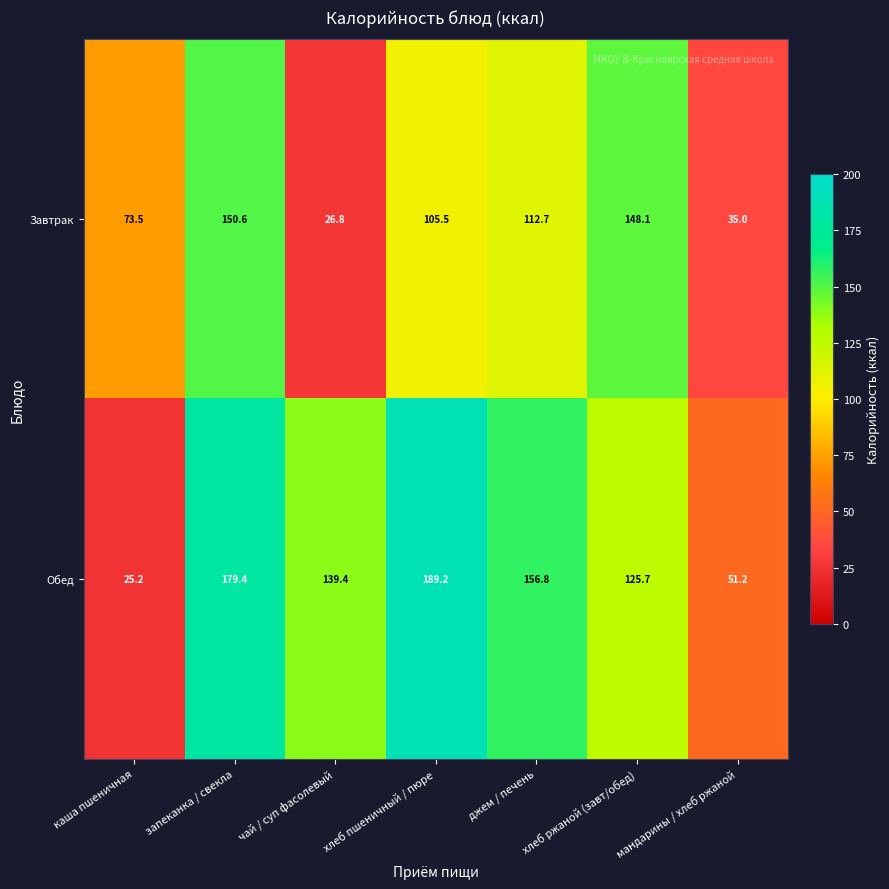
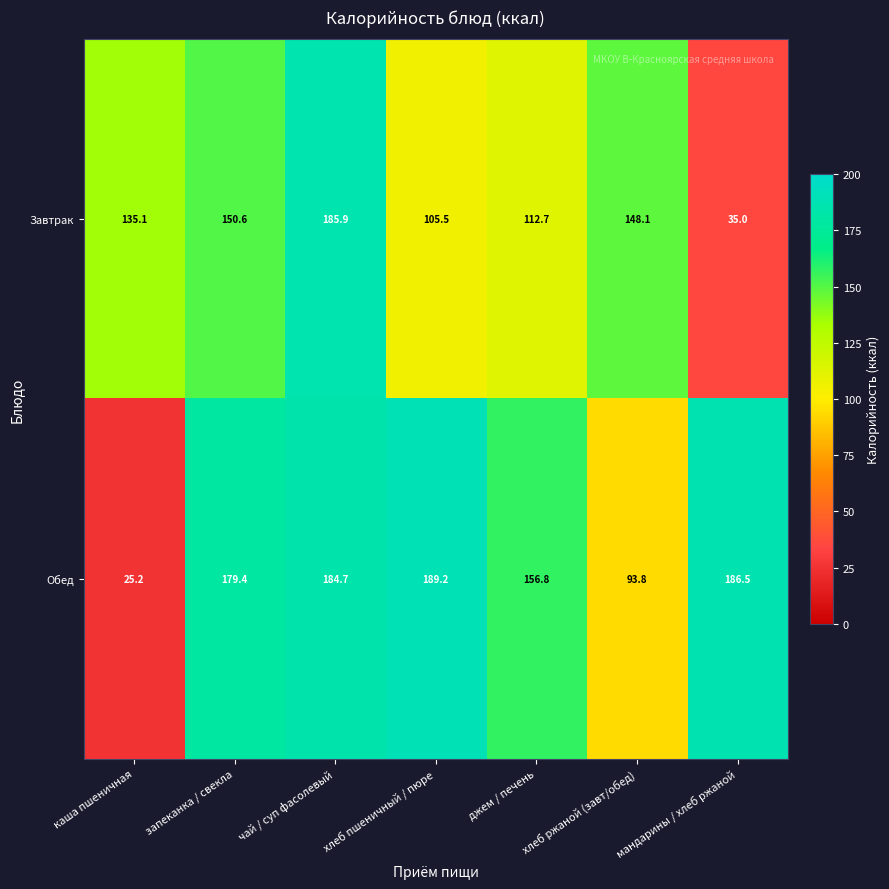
Завтрак, каша пшеничная: 73.5 -> 135.1
Завтрак, чай / суп фасолевый: 26.8 -> 185.9
Обед, чай / суп фасолевый: 139.4 -> 184.7
Обед, хлеб ржаной (завт/обед): 125.7 -> 93.8
Обед, мандарины / хлеб ржаной: 51.2 -> 186.5
